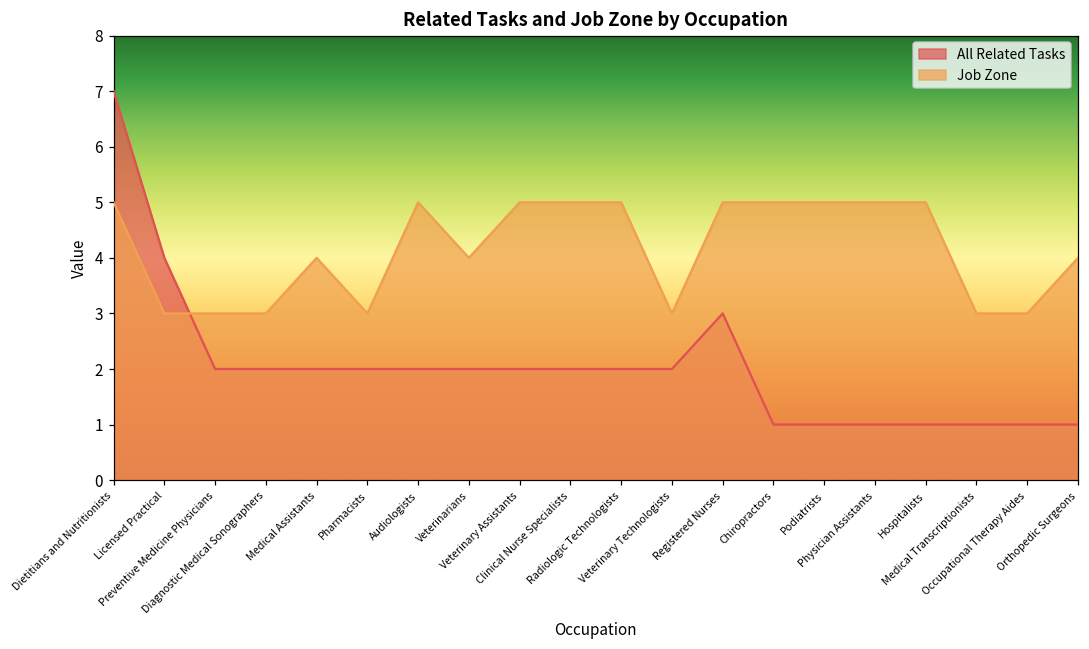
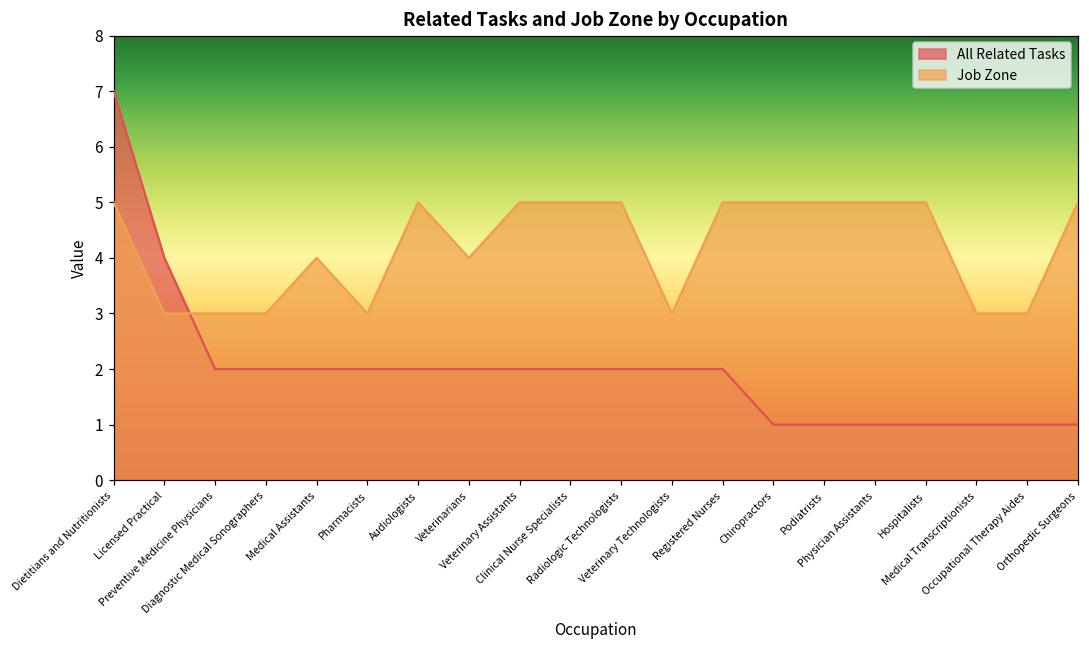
All Related Tasks, Registered Nurses: 3 -> 2
Job Zone, Orthopedic Surgeons: 4 -> 5
